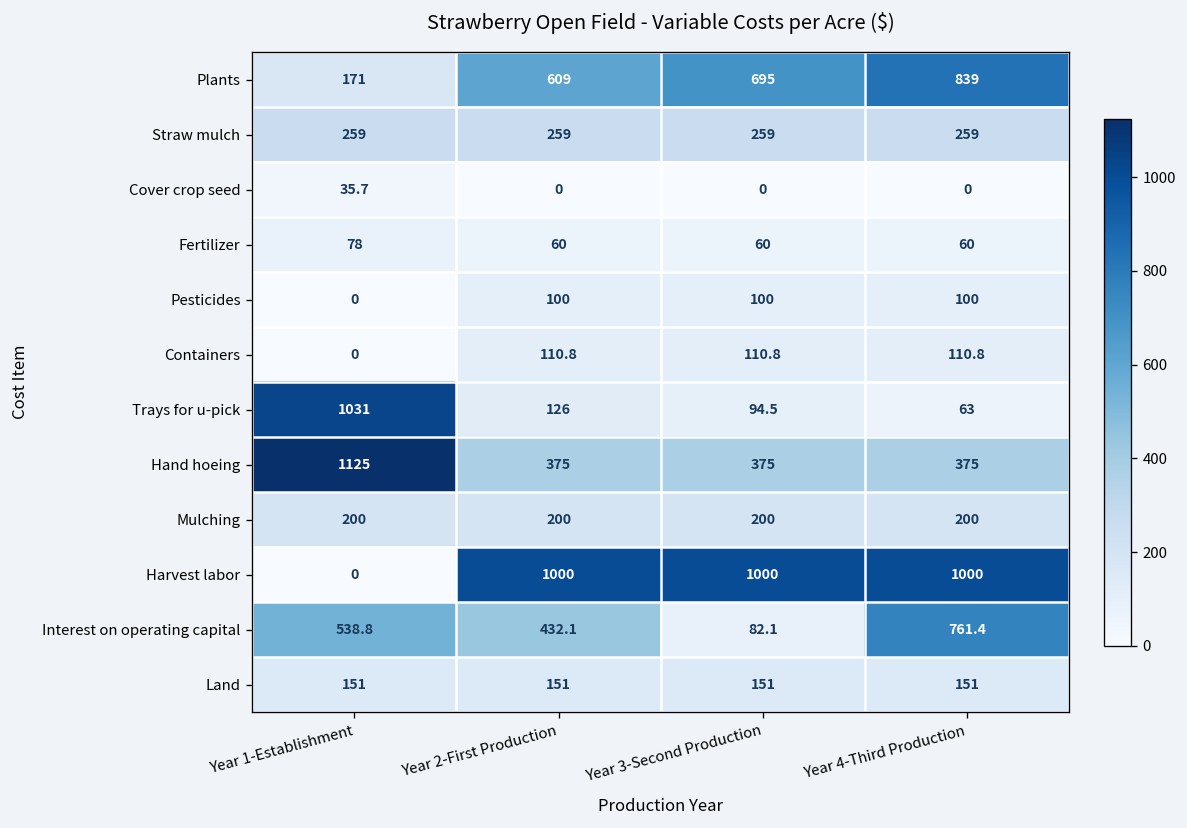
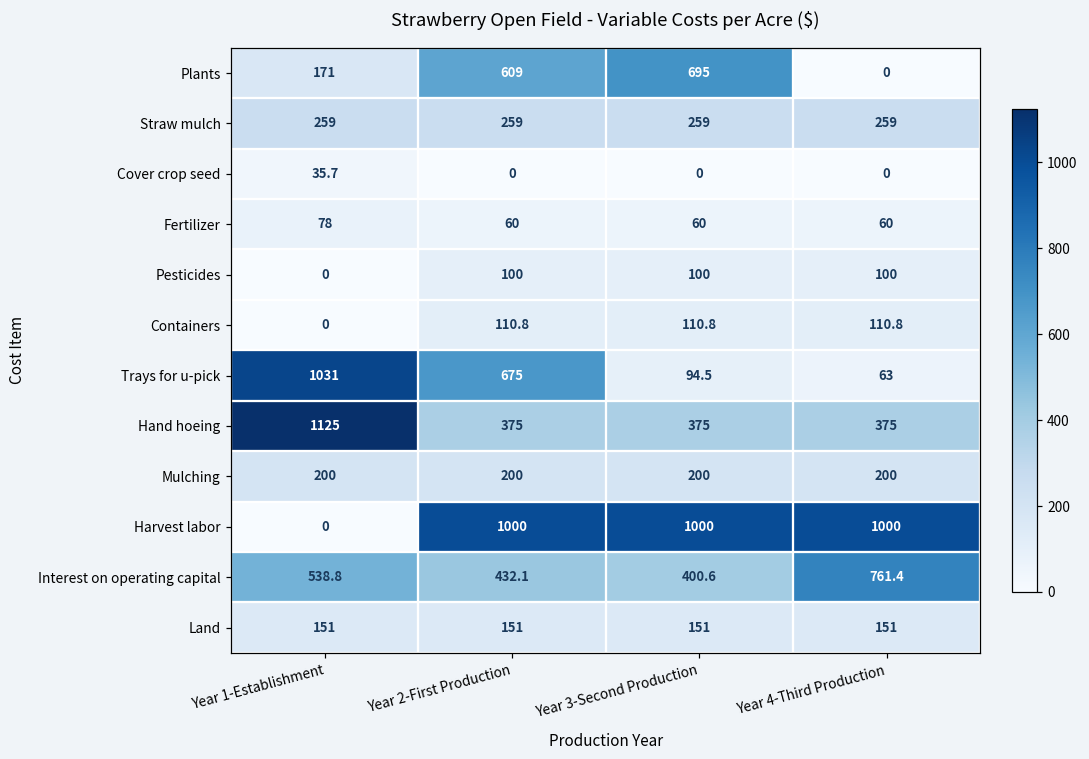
Plants, Year 4-Third Production: 839 -> 0
Trays for u-pick, Year 2-First Production: 126 -> 675
Interest on operating capital, Year 3-Second Production: 82.1 -> 400.6
